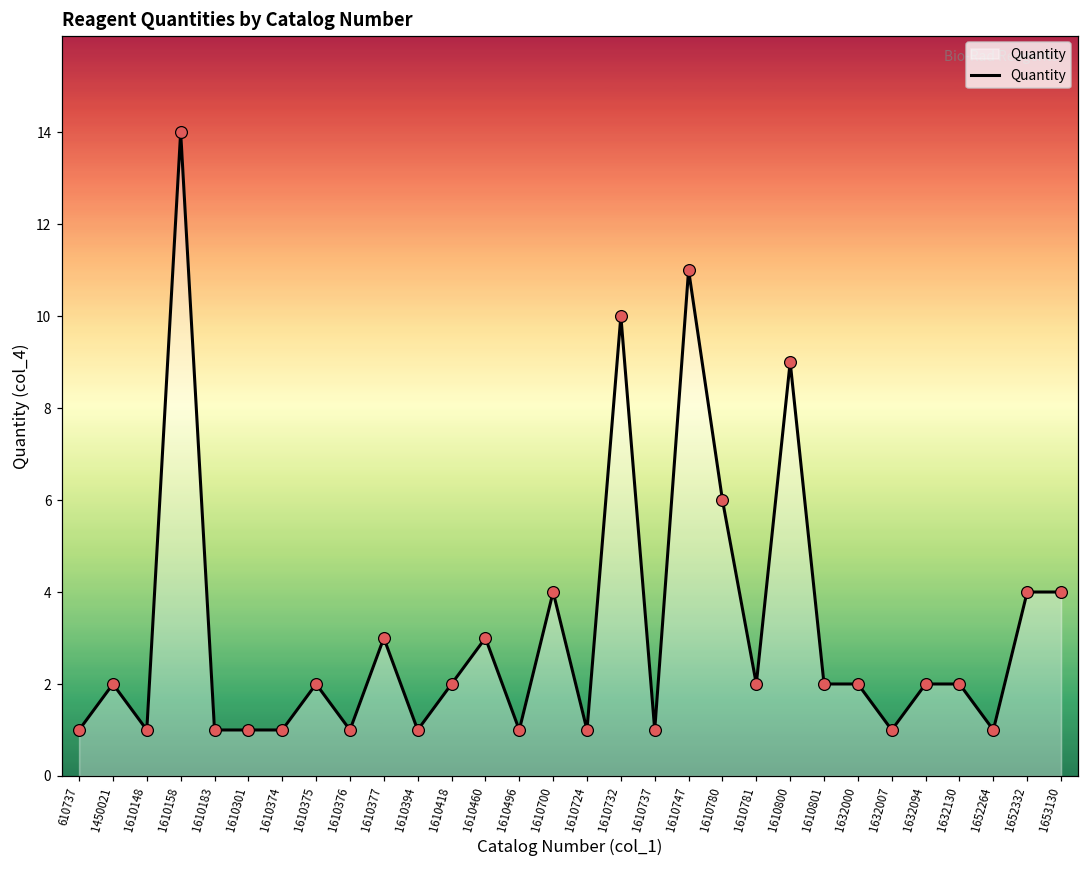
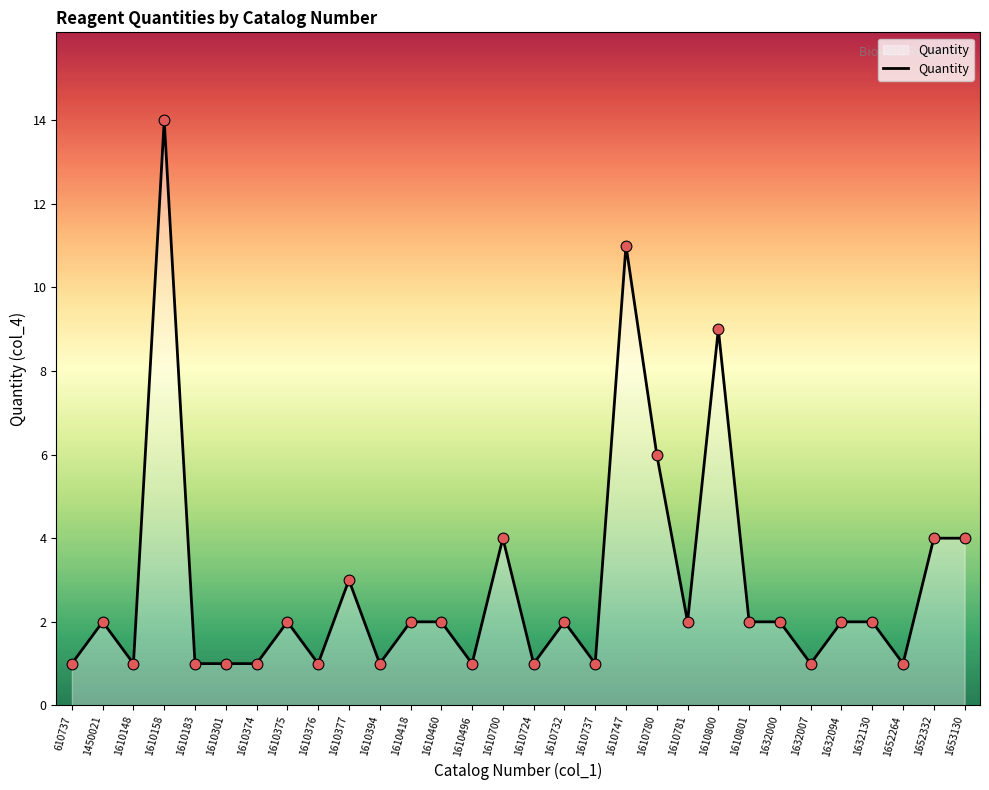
1610460: 3 -> 2
1610732: 10 -> 2
